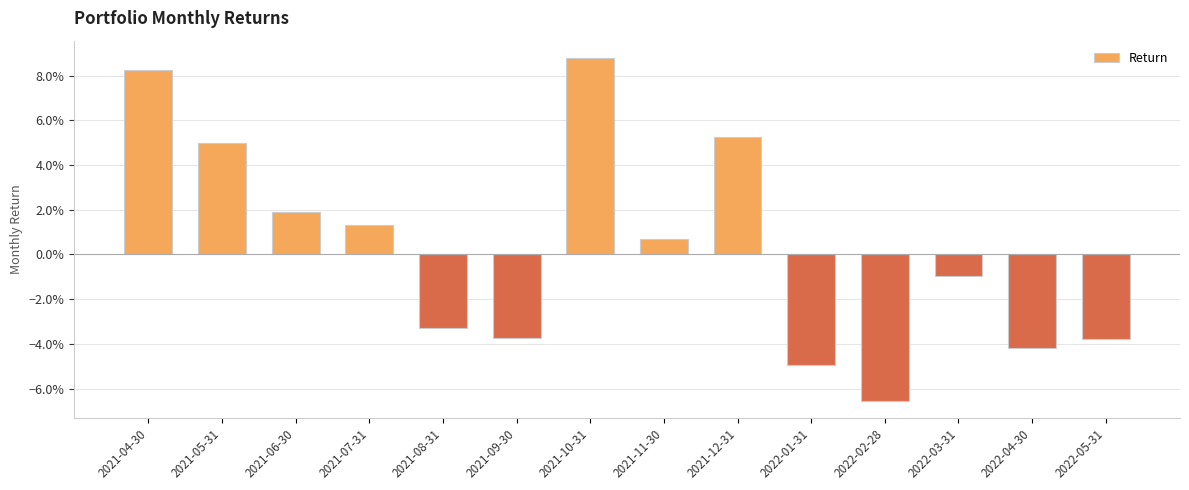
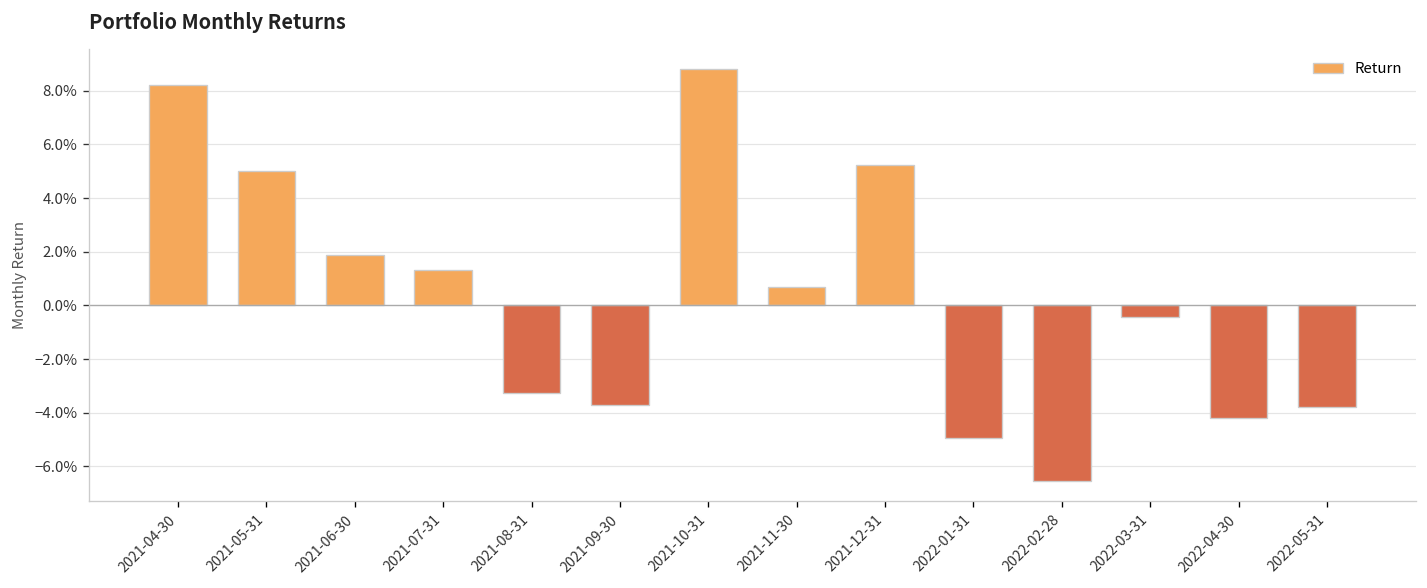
2022-03-31: -1.0% -> -0.4%
